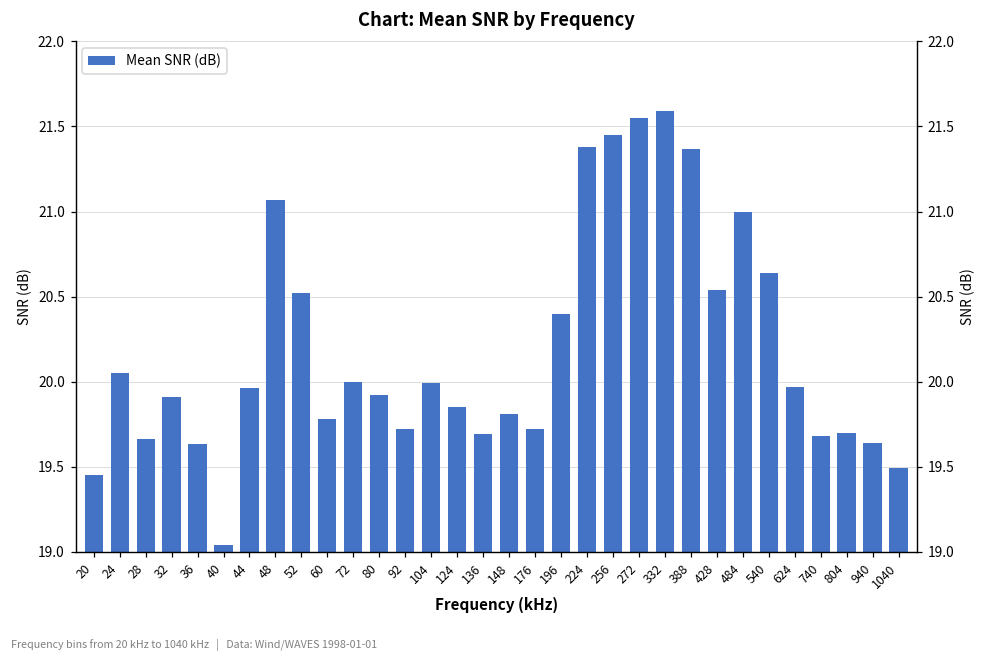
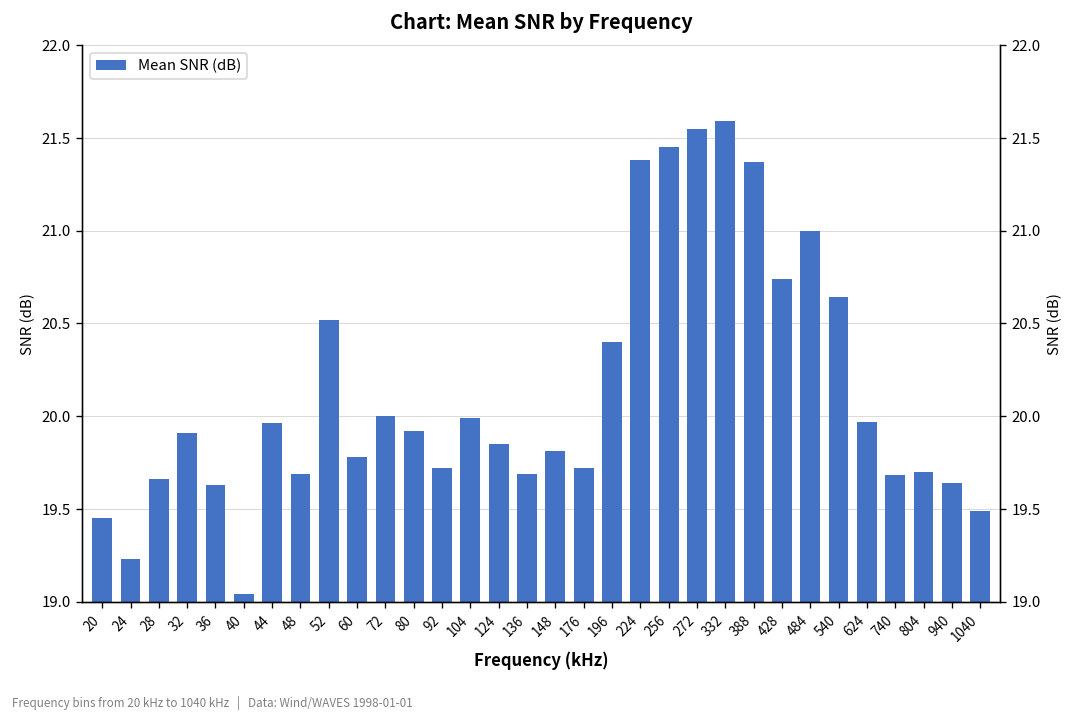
24: 20.05 -> 19.23
48: 21.07 -> 19.69
428: 20.54 -> 20.74
